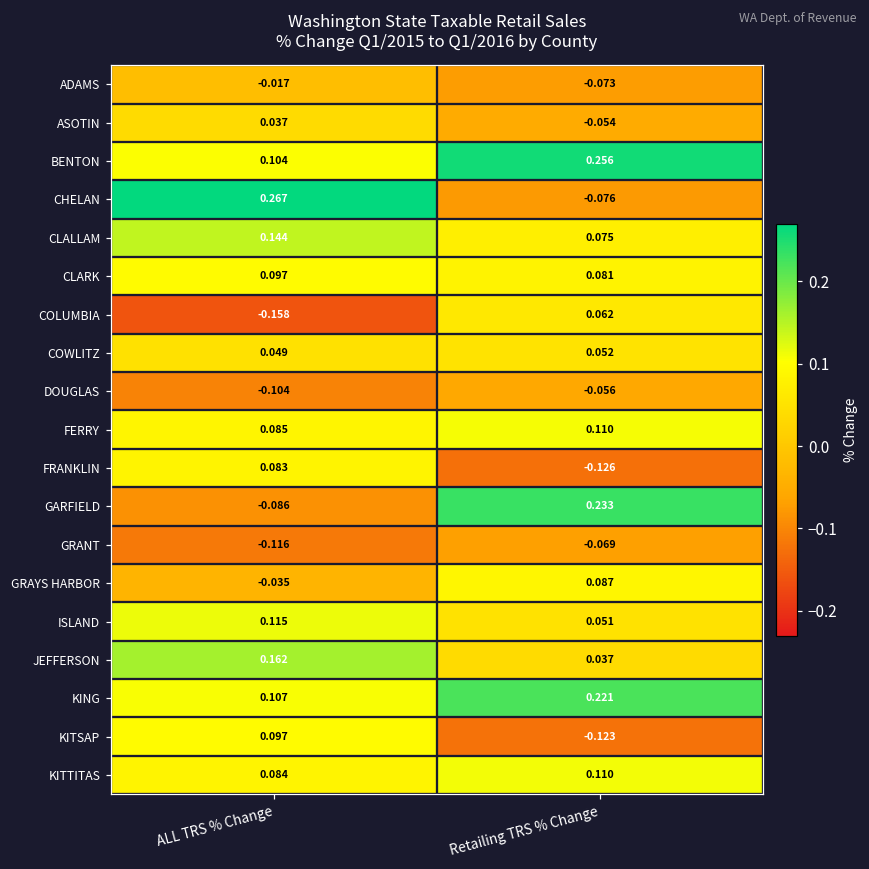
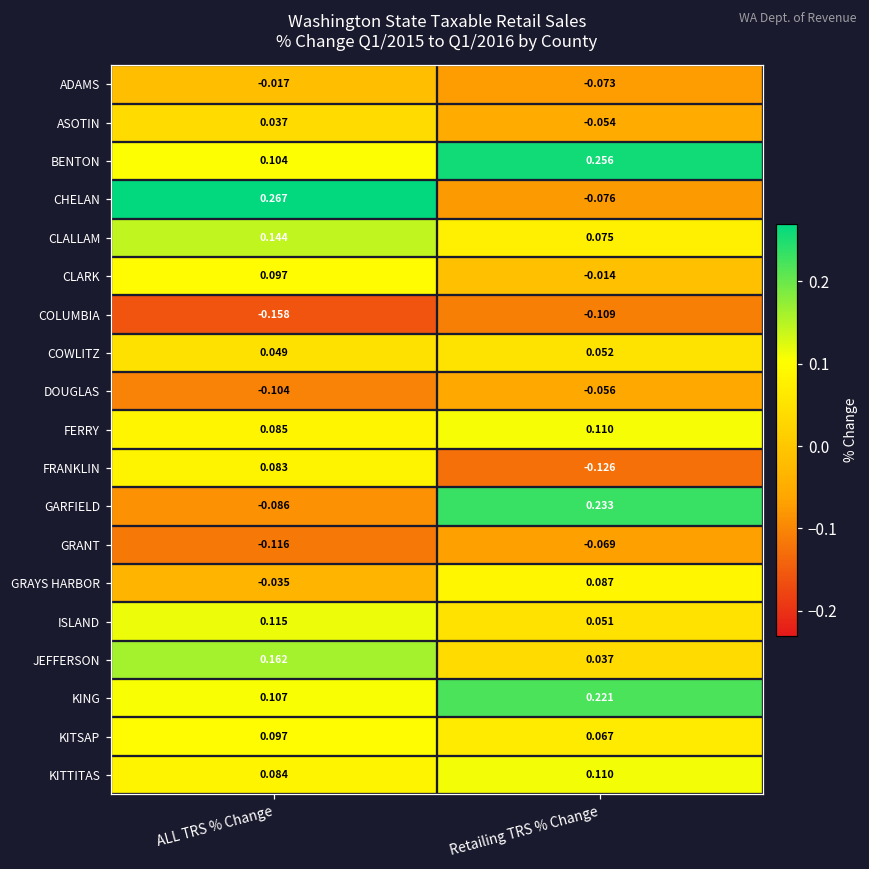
CLARK, Retailing TRS % Change: 0.081 -> -0.014
COLUMBIA, Retailing TRS % Change: 0.062 -> -0.109
KITSAP, Retailing TRS % Change: -0.123 -> 0.067
